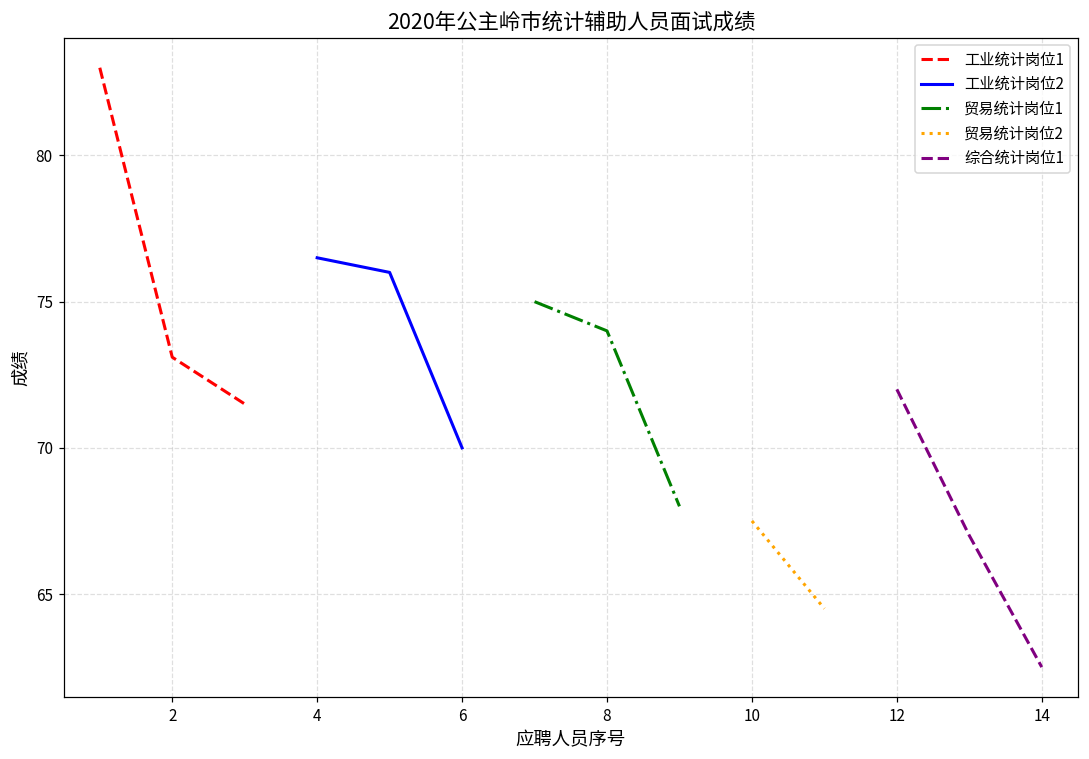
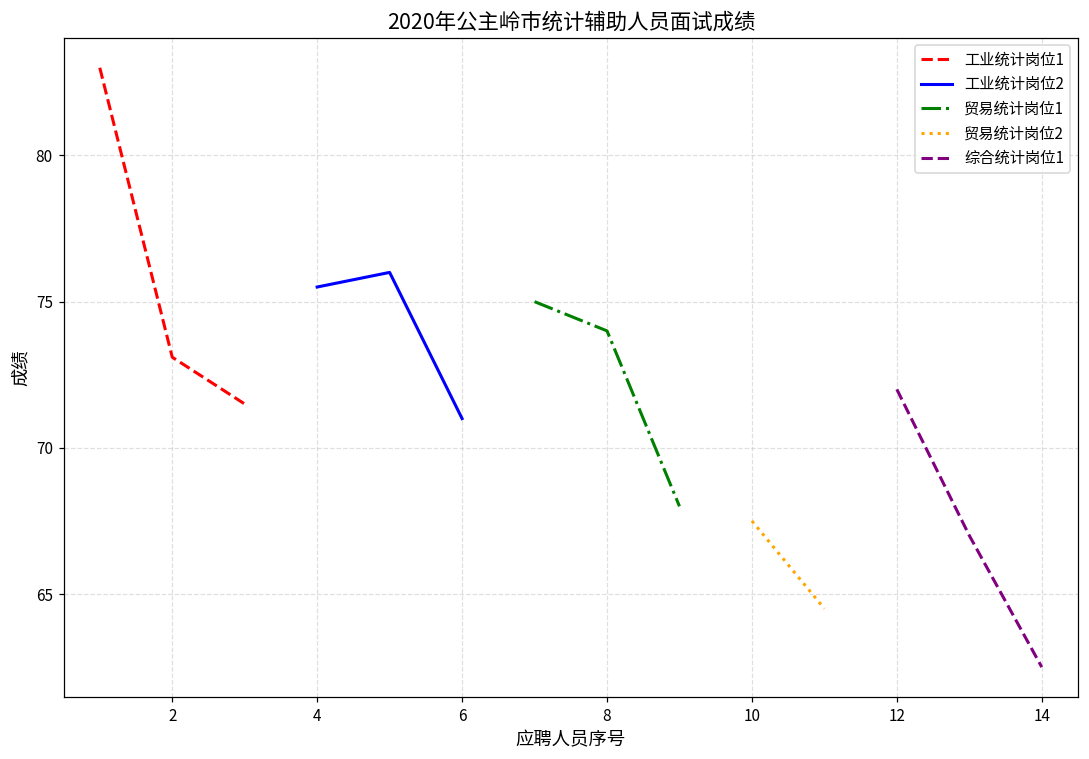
工业统计岗位2, 4: 76.5 -> 75.5
工业统计岗位2, 6: 70 -> 71
